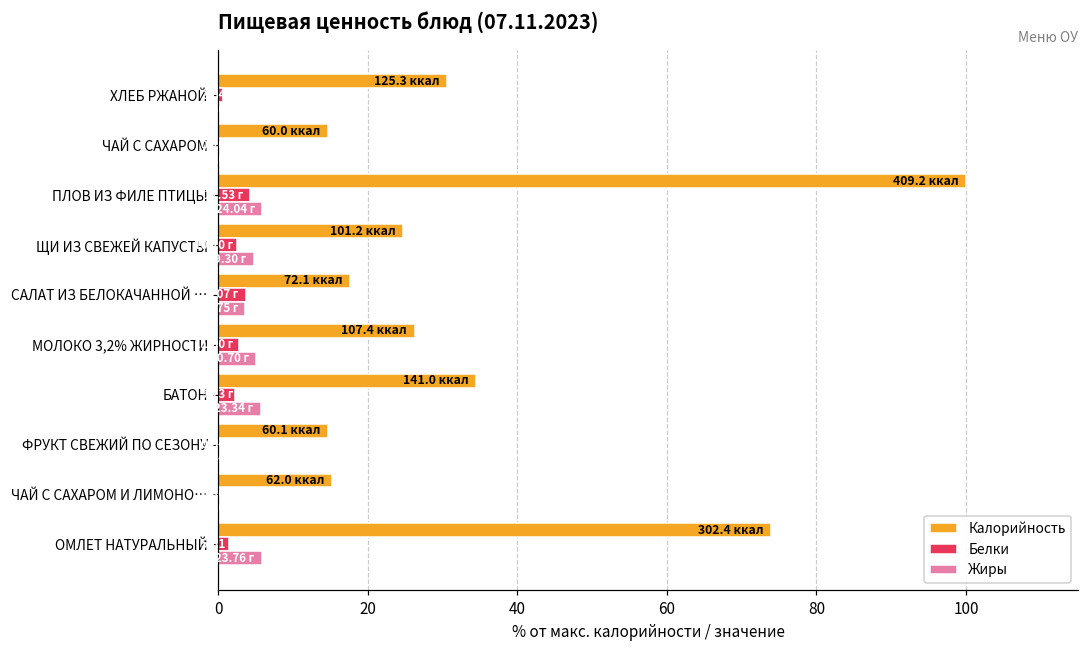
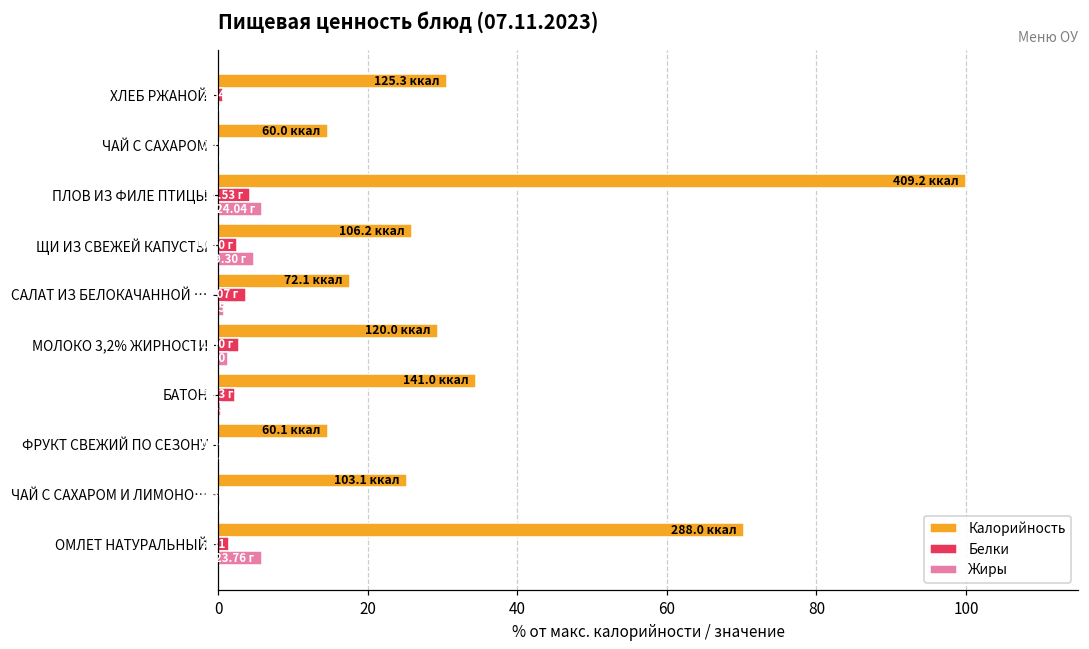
Калорийность, ЩИ ИЗ СВЕЖЕЙ КАПУСТЫ: 101.2 -> 106.2
Жиры, САЛАТ ИЗ БЕЛОКАЧАННОЙ …: 4 -> 1
Калорийность, МОЛОКО 3,2% ЖИРНОСТИ: 107.4 -> 120.0
Жиры, МОЛОКО 3,2% ЖИРНОСТИ: 5 -> 1
Жиры, БАТОН: 6 -> 0
Калорийность, ЧАЙ С САХАРОМ И ЛИМОНО…: 62.0 -> 103.1
Калорийность, ОМЛЕТ НАТУРАЛЬНЫЙ: 302.4 -> 288.0
